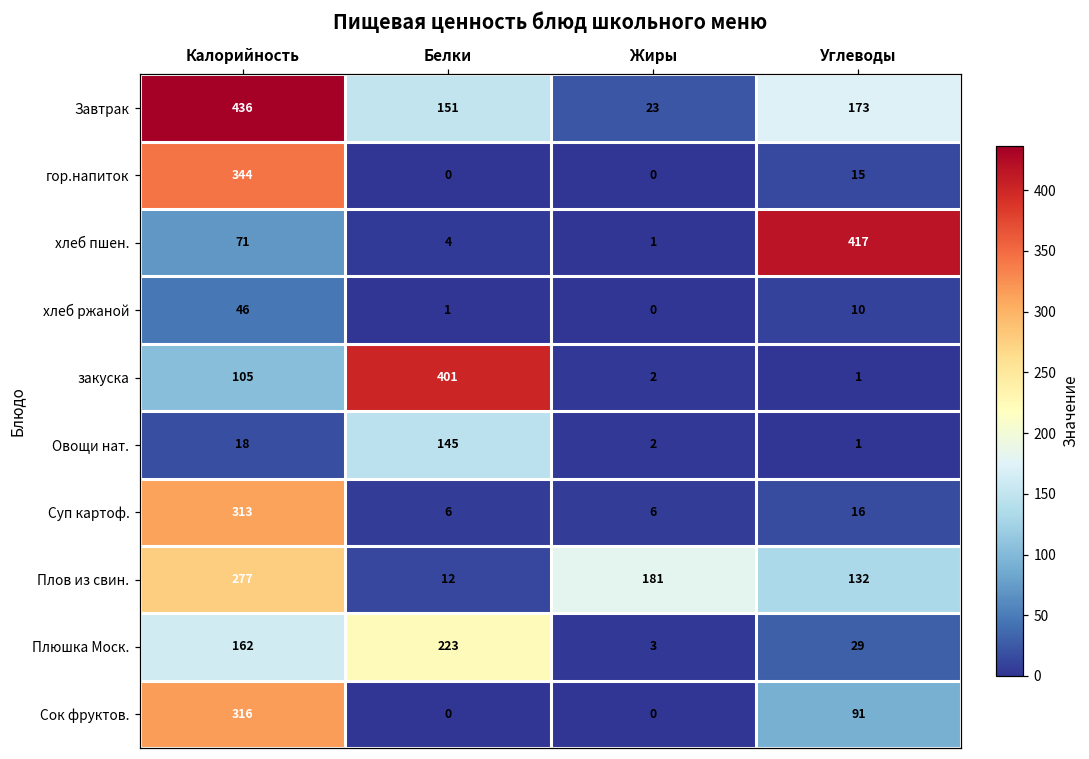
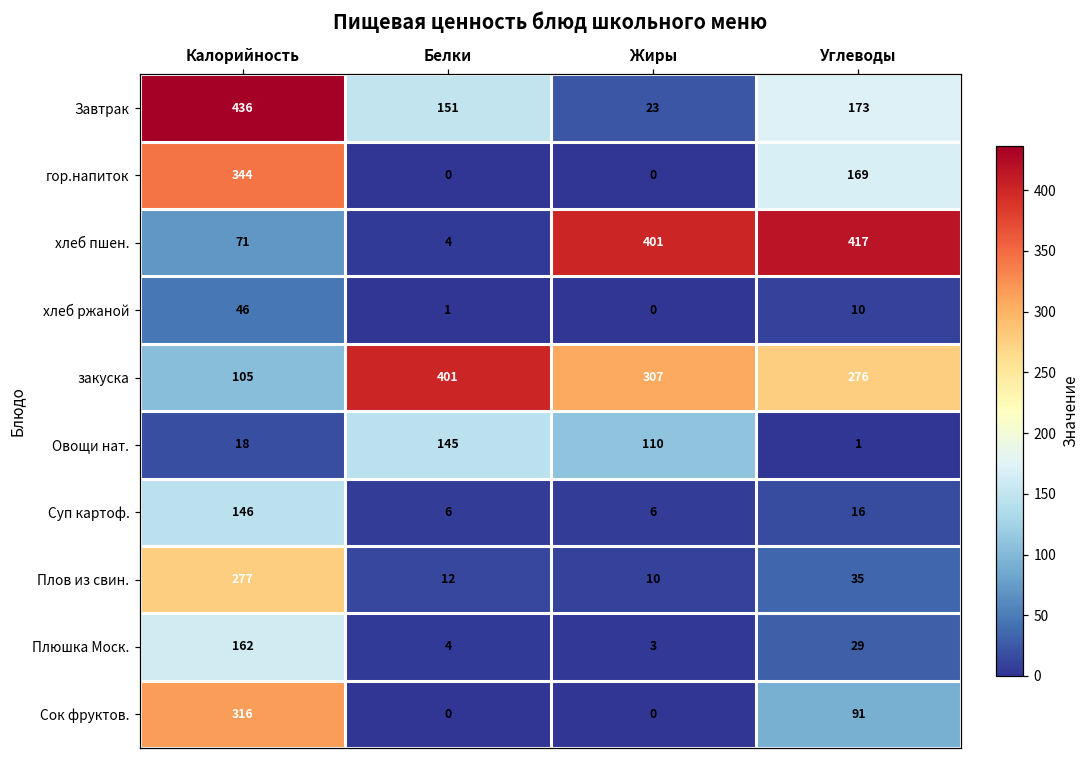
гор.напиток, Углеводы: 15 -> 169
хлеб пшен., Жиры: 1 -> 401
закуска, Жиры: 2 -> 307
закуска, Углеводы: 1 -> 276
Овощи нат., Жиры: 2 -> 110
Суп картоф., Калорийность: 313 -> 146
Плов из свин., Жиры: 181 -> 10
Плов из свин., Углеводы: 132 -> 35
Плюшка Моск., Белки: 223 -> 4
